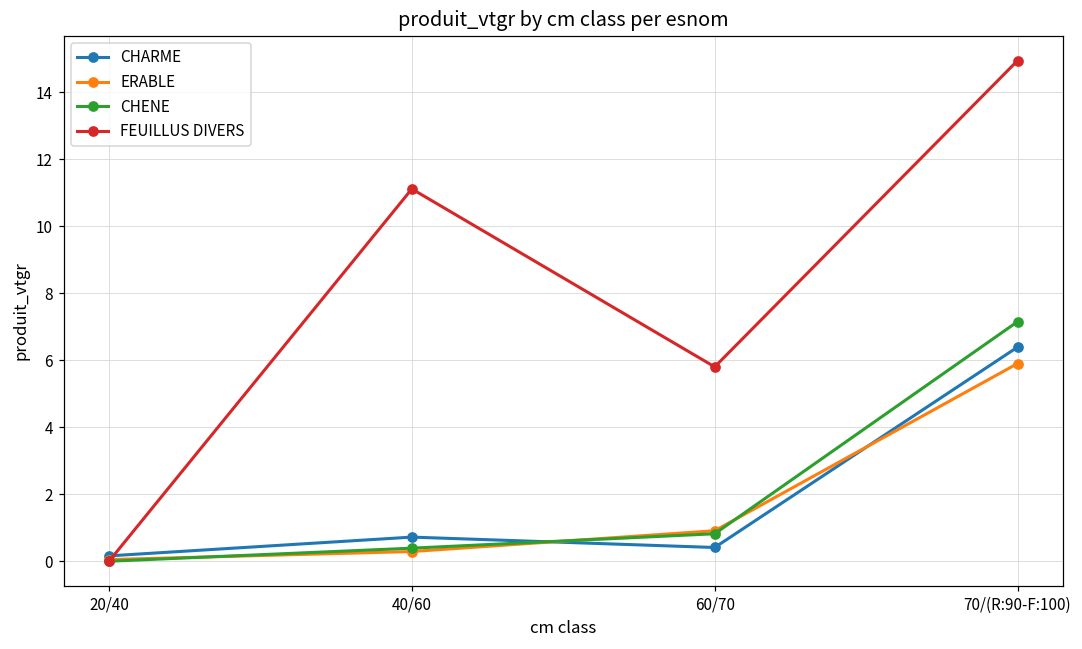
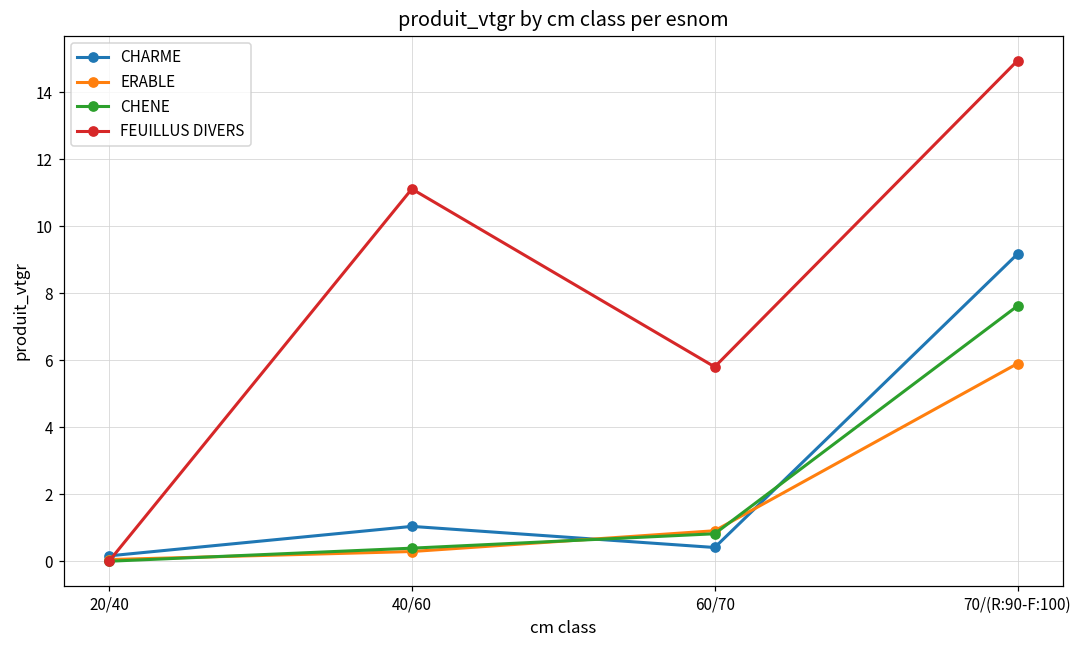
CHARME, 40/60: 0.7 -> 1.0
CHARME, 70/(R:90-F:100): 6.4 -> 9.2
CHENE, 70/(R:90-F:100): 7.2 -> 7.6
